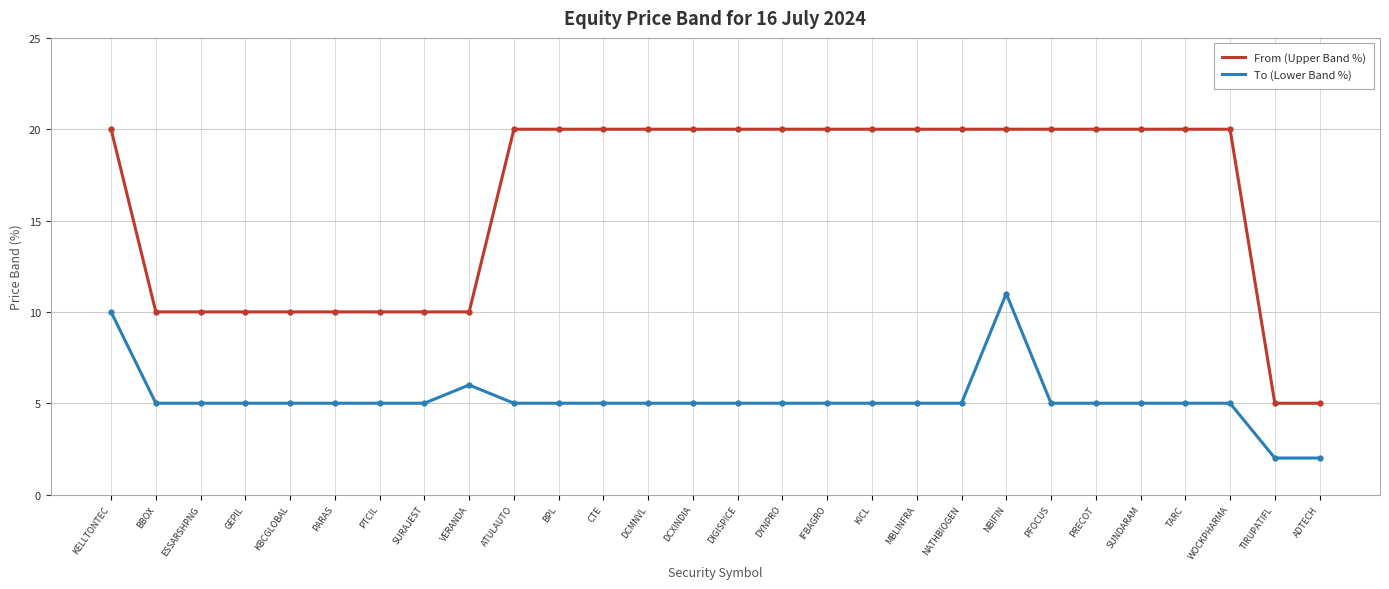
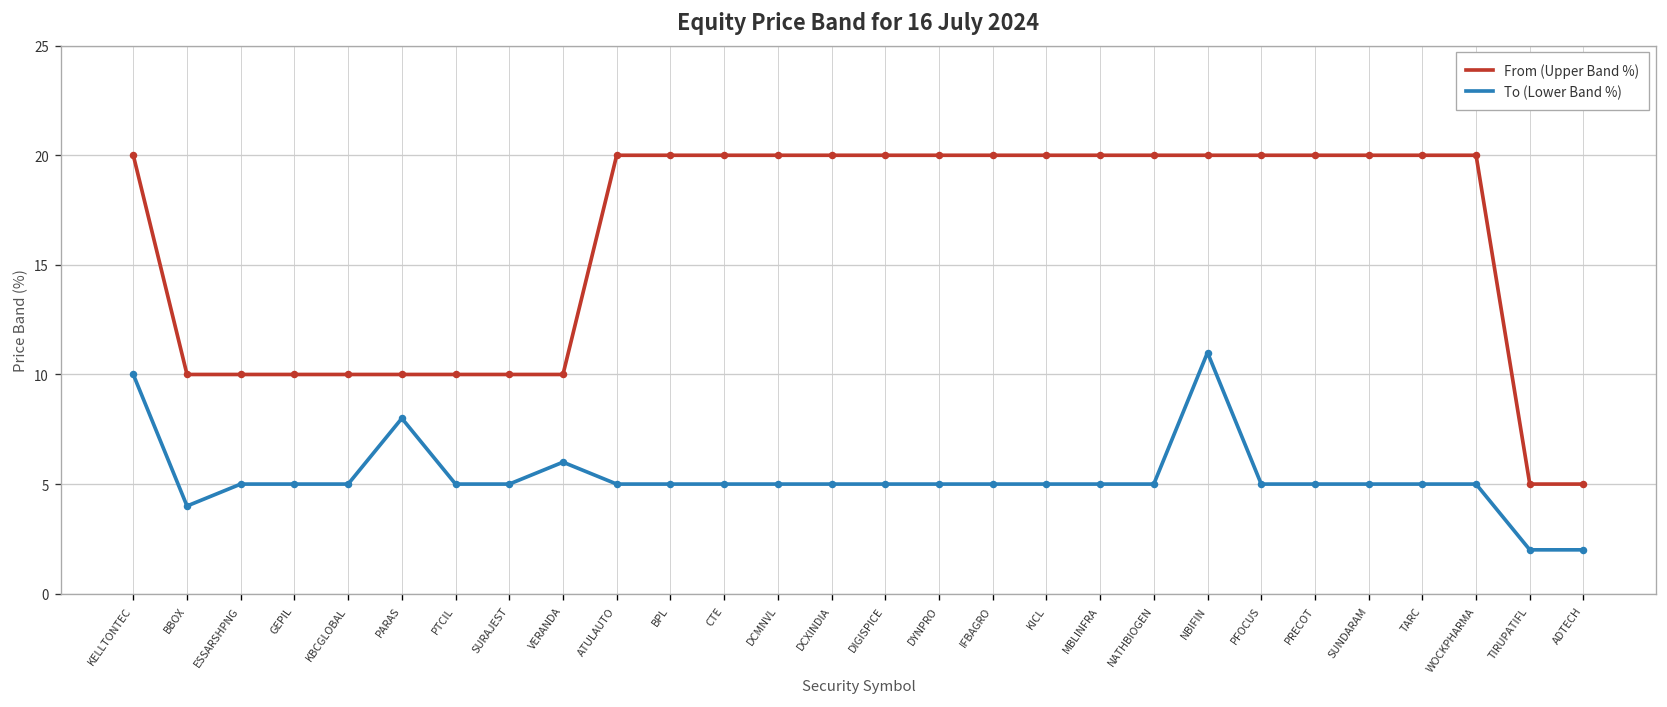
To (Lower Band %), BBOX: 5 -> 4
To (Lower Band %), PARAS: 5 -> 8
